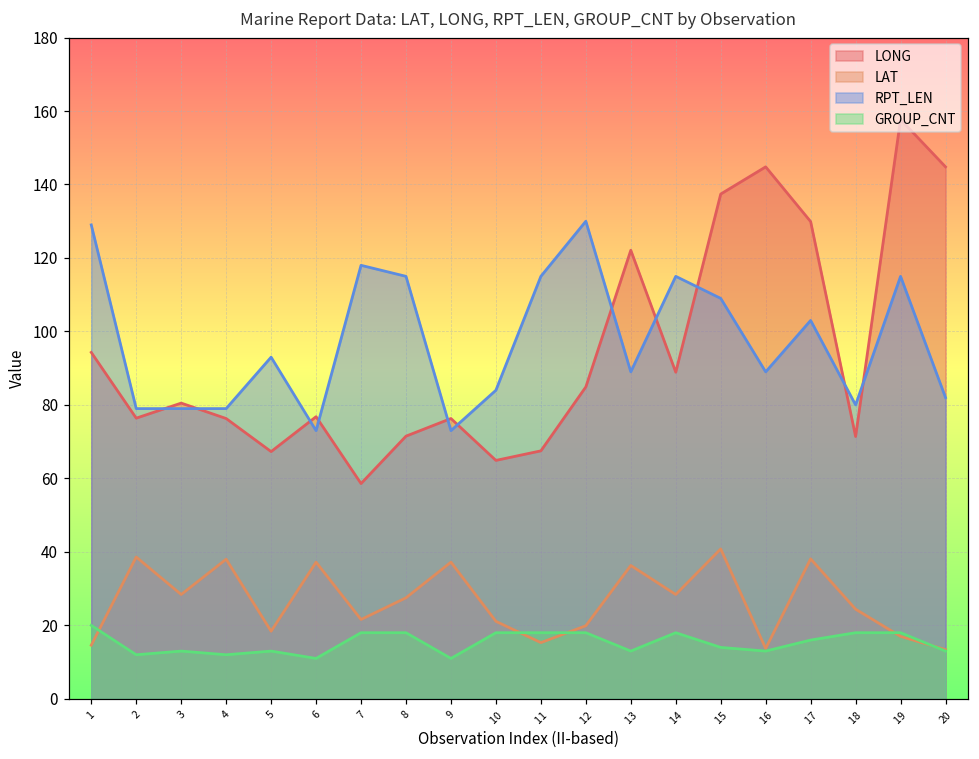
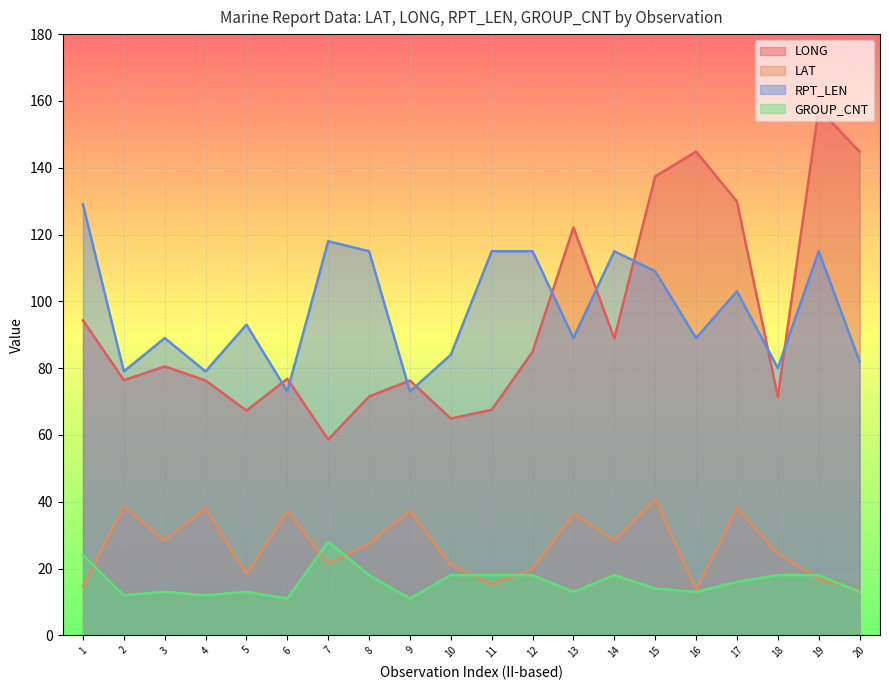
GROUP_CNT, 1: 20 -> 24
RPT_LEN, 3: 79 -> 89
GROUP_CNT, 7: 18 -> 28
RPT_LEN, 12: 130 -> 115
